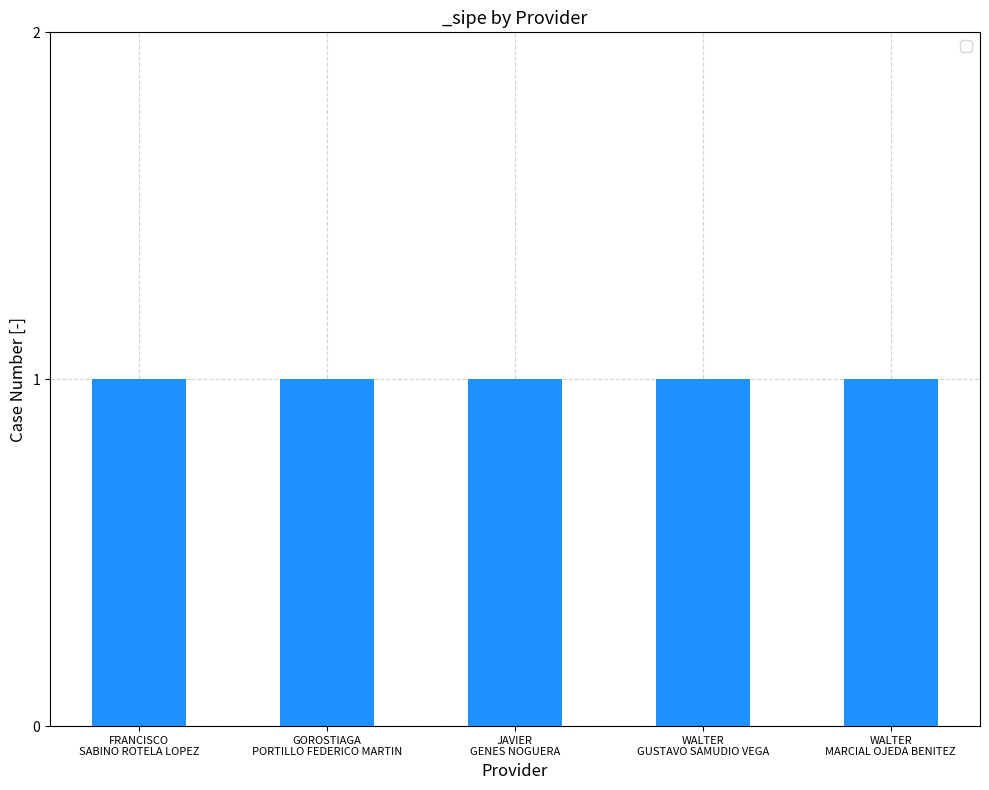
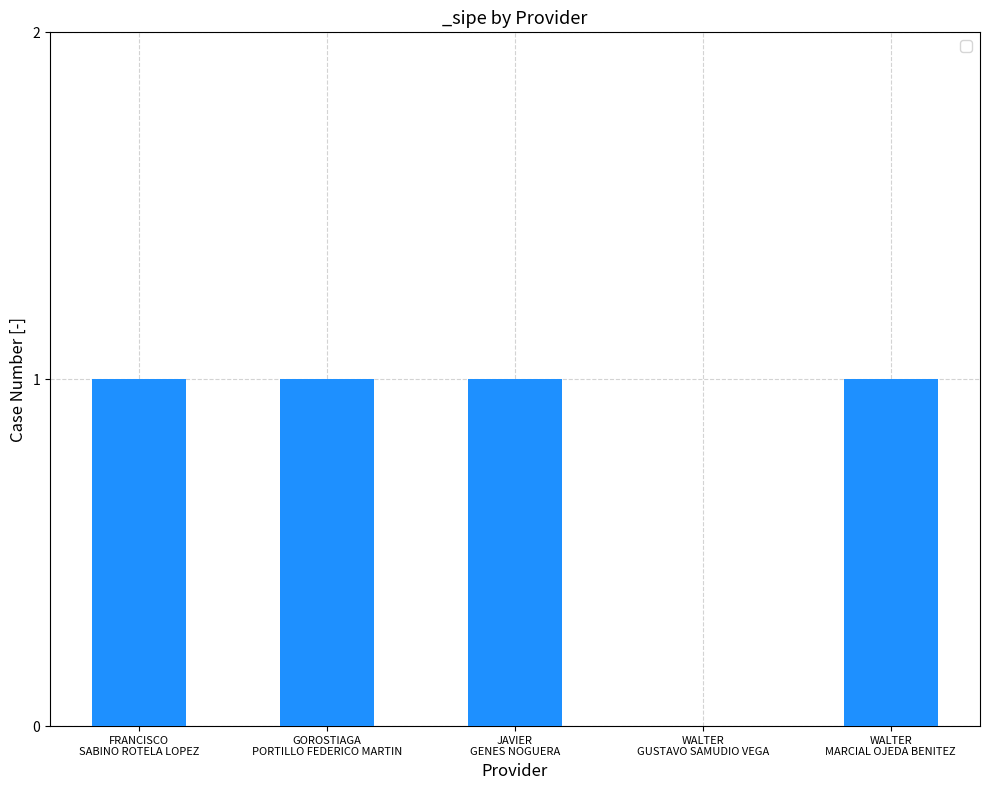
WALTER GUSTAVO SAMUDIO VEGA: 1 -> 0
